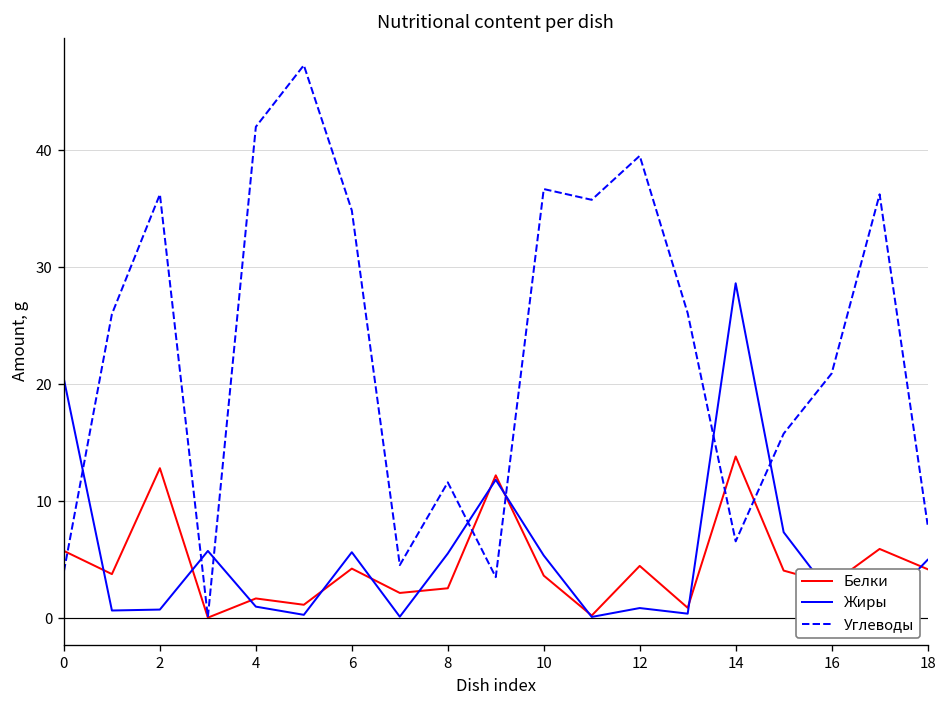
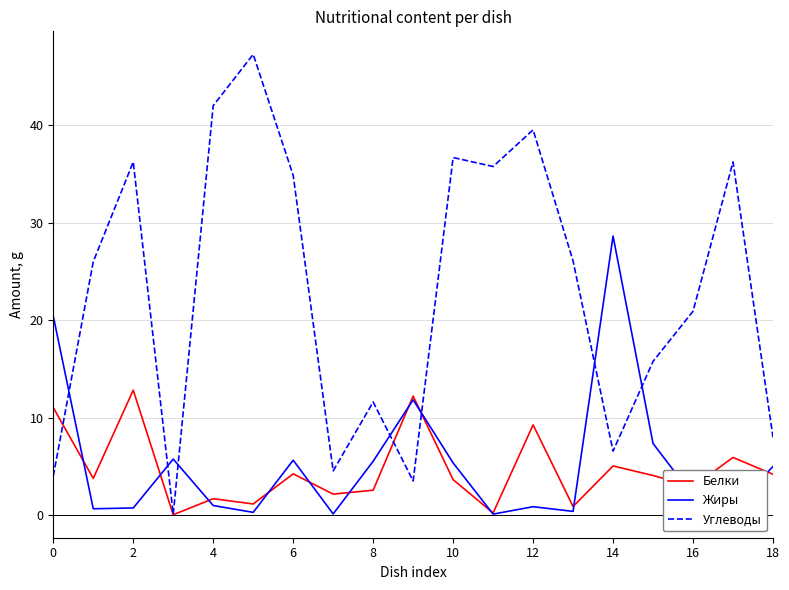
Белки, 0: 6 -> 11
Белки, 12: 4 -> 9
Белки, 14: 14 -> 5
